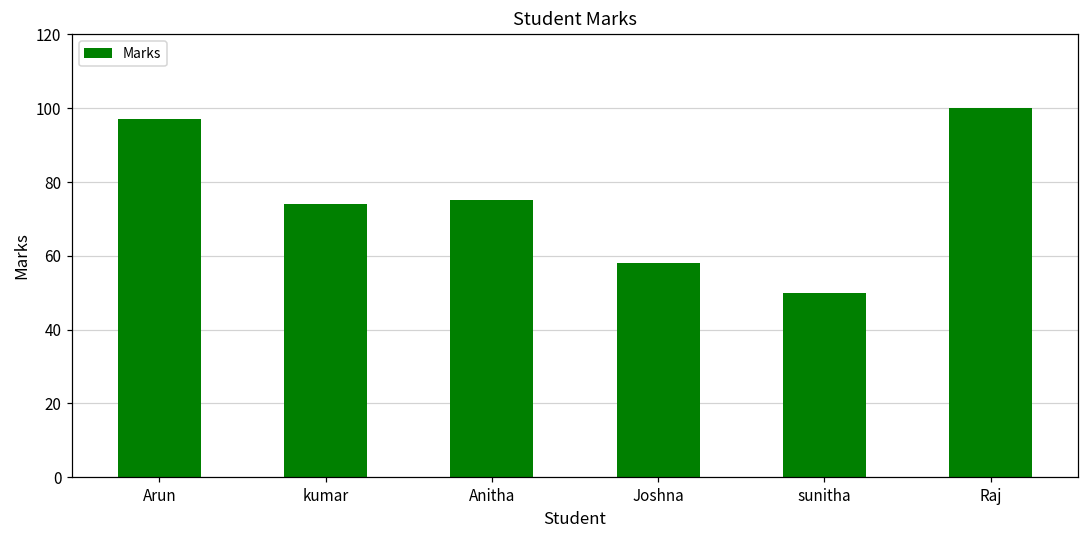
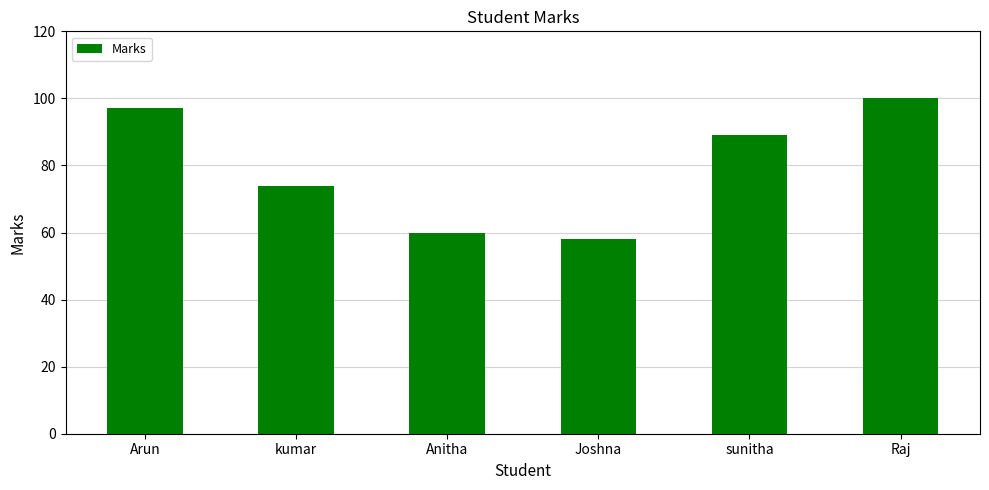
Anitha: 75 -> 60
sunitha: 50 -> 89
